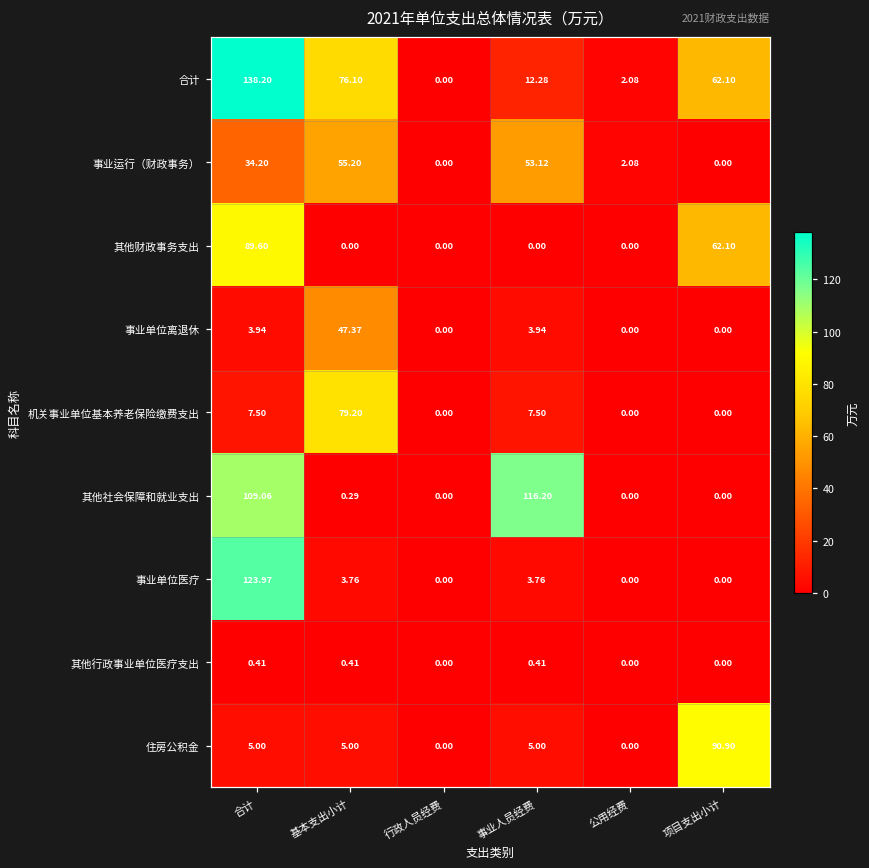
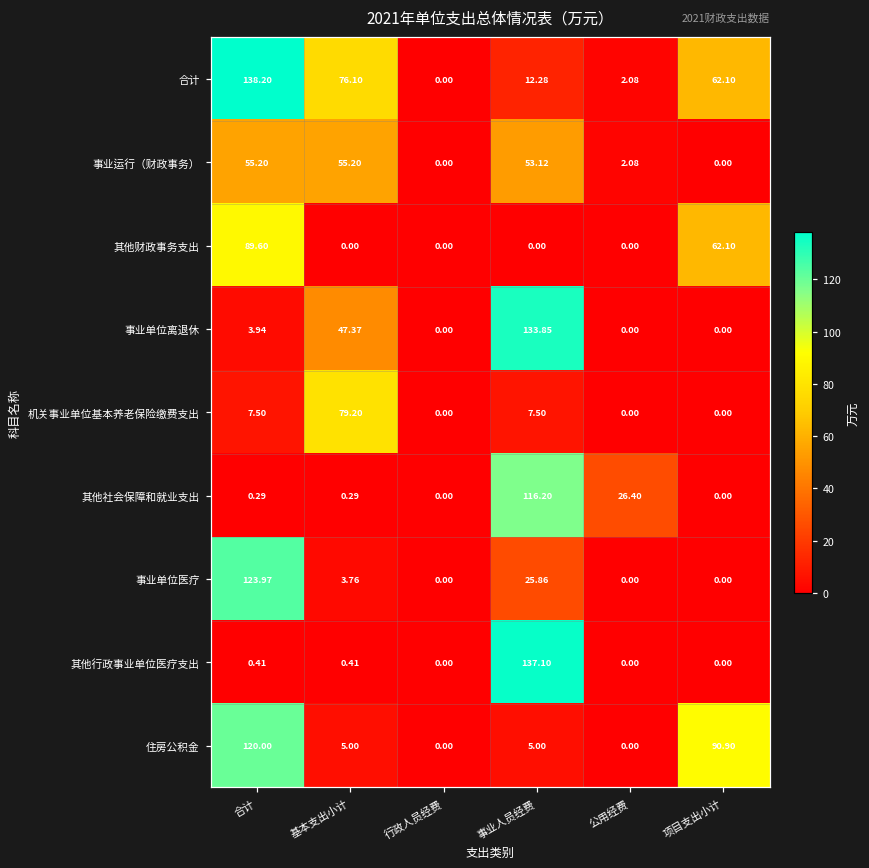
事业运行（财政事务）, 合计: 34.20 -> 55.20
事业单位离退休, 事业人员经费: 3.94 -> 133.85
其他社会保障和就业支出, 合计: 109.06 -> 0.29
其他社会保障和就业支出, 公用经费: 0.00 -> 26.40
事业单位医疗, 事业人员经费: 3.76 -> 25.86
其他行政事业单位医疗支出, 事业人员经费: 0.41 -> 137.10
住房公积金, 合计: 5.00 -> 120.00
